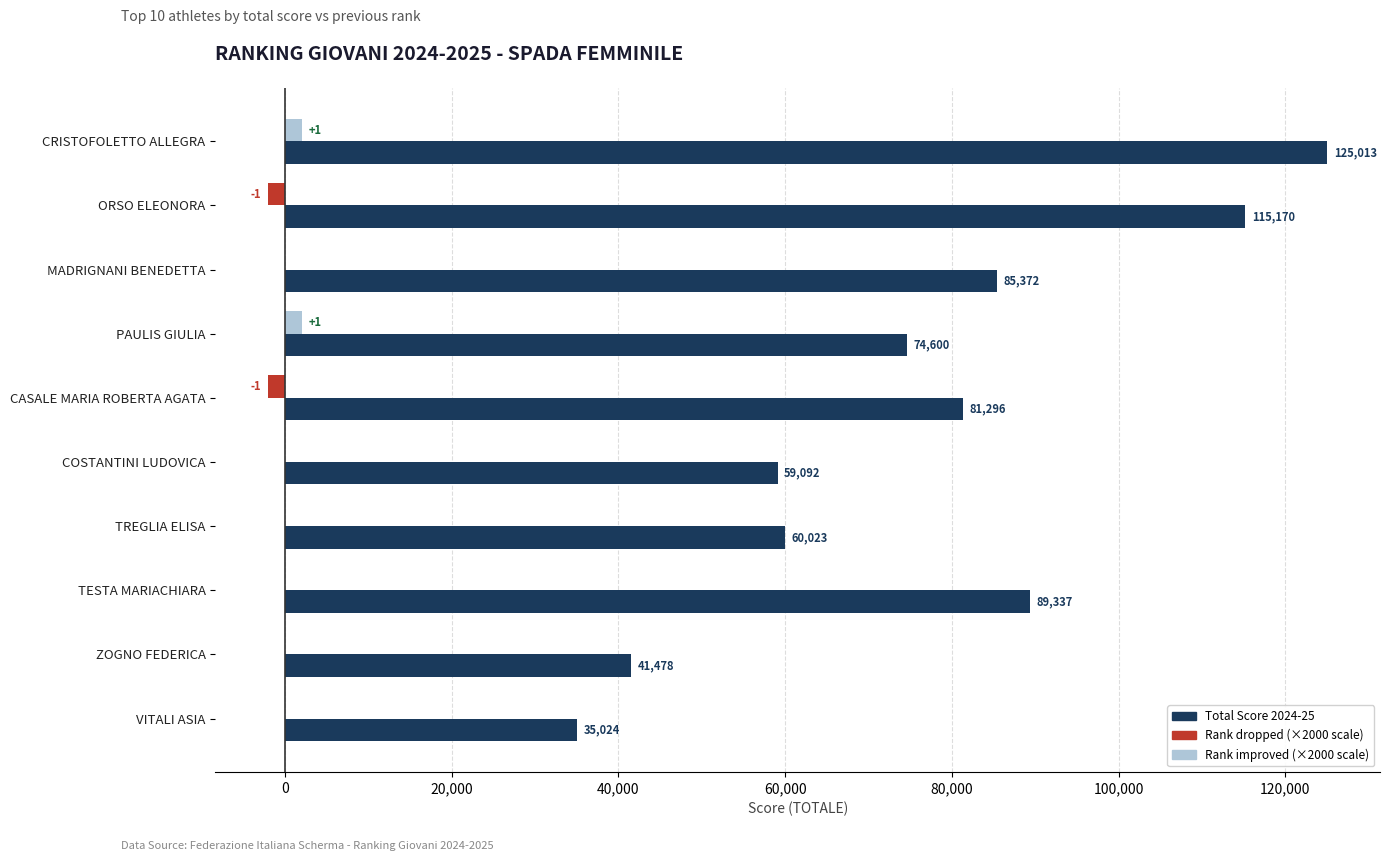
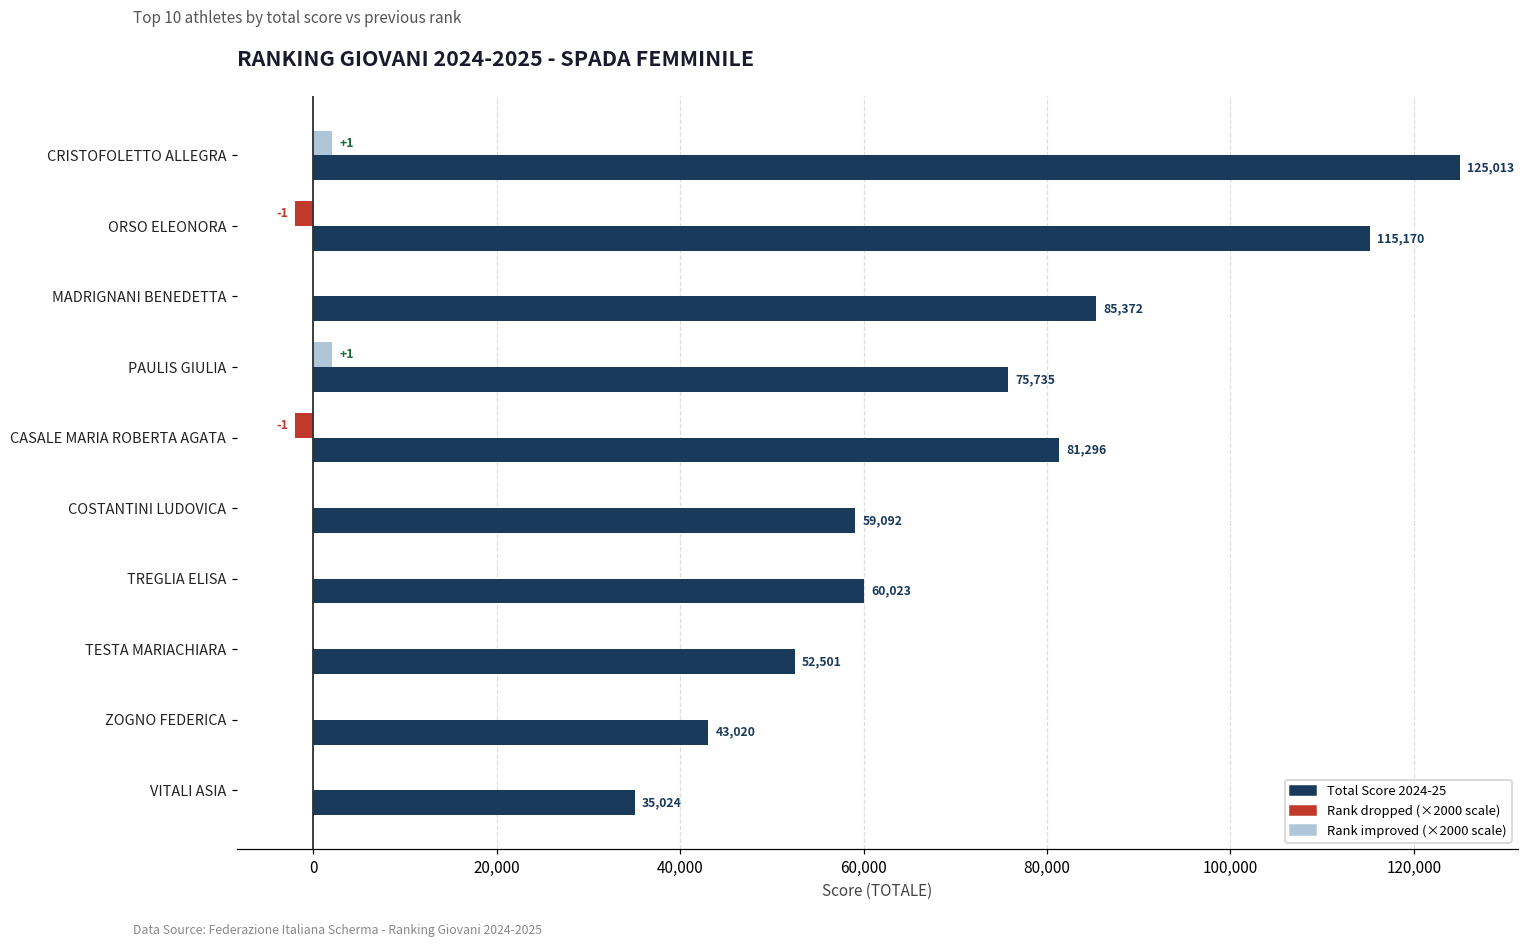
Total Score 2024-25, PAULIS GIULIA: 74,600 -> 75,735
Total Score 2024-25, TESTA MARIACHIARA: 89,337 -> 52,501
Total Score 2024-25, ZOGNO FEDERICA: 41,478 -> 43,020
